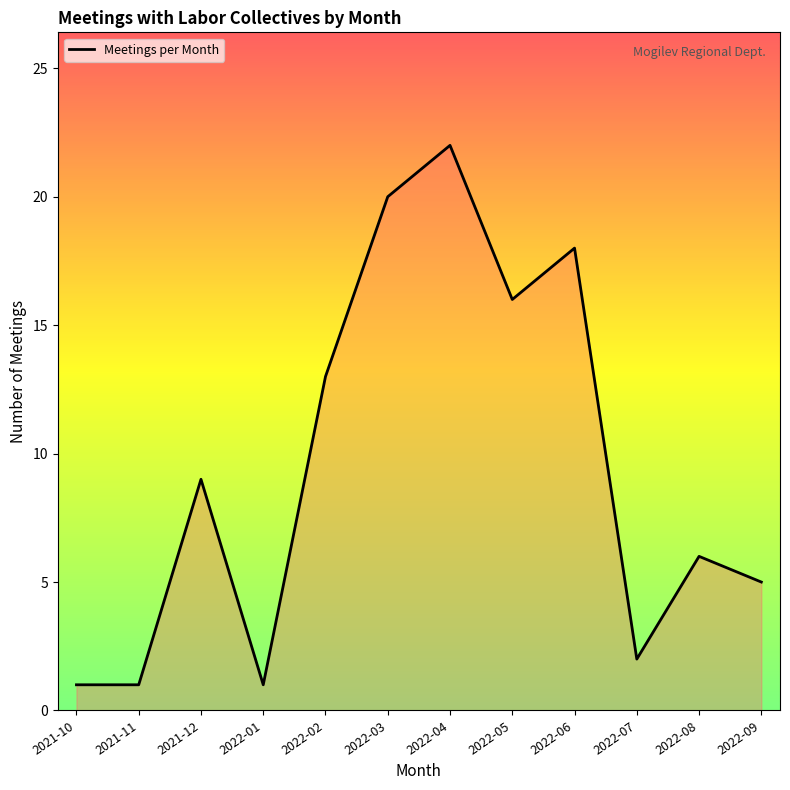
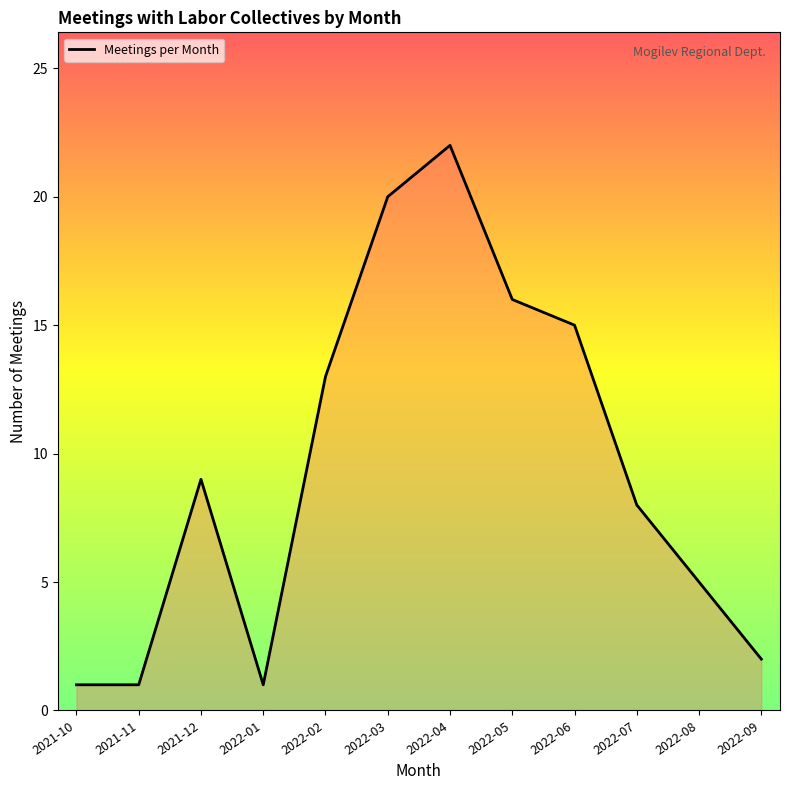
2022-06: 18 -> 15
2022-07: 2 -> 8
2022-08: 6 -> 5
2022-09: 5 -> 2
